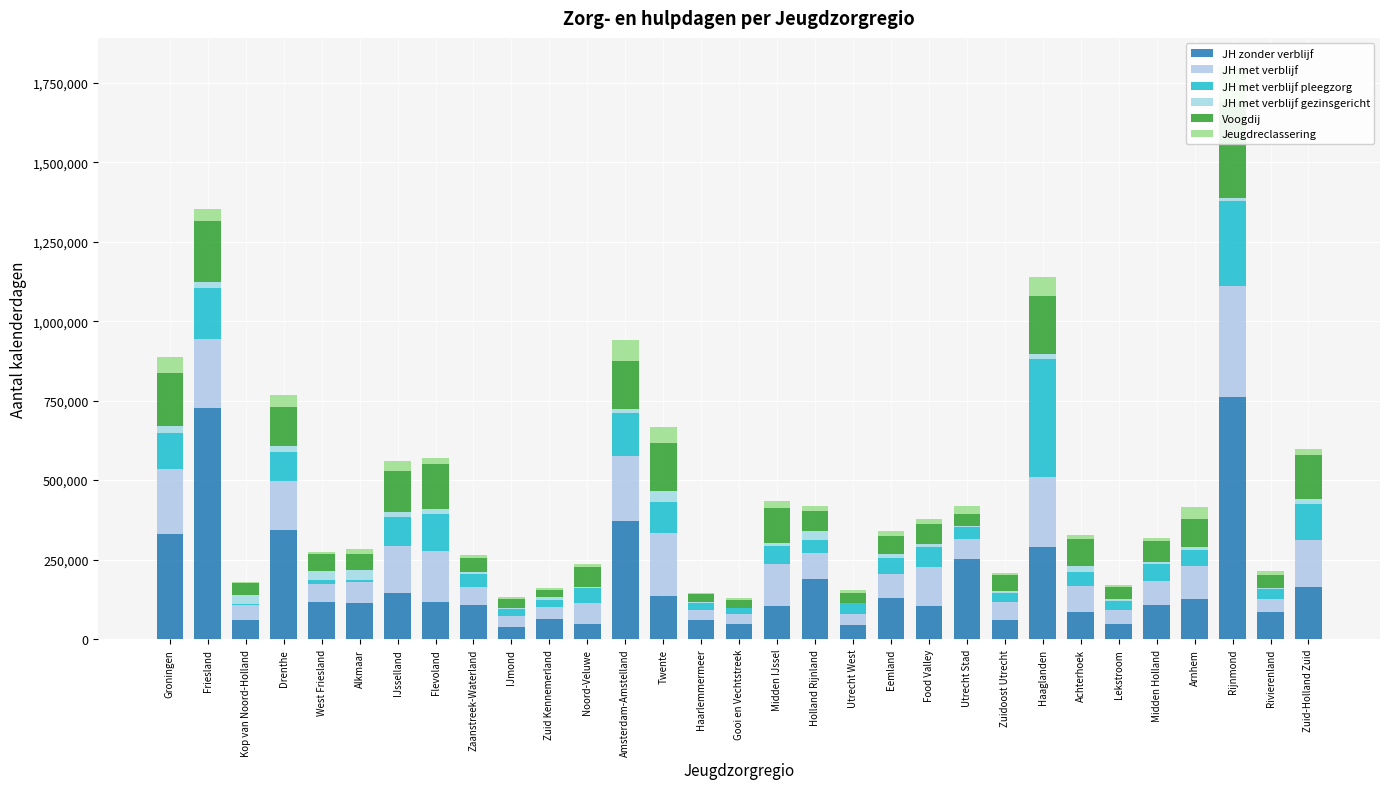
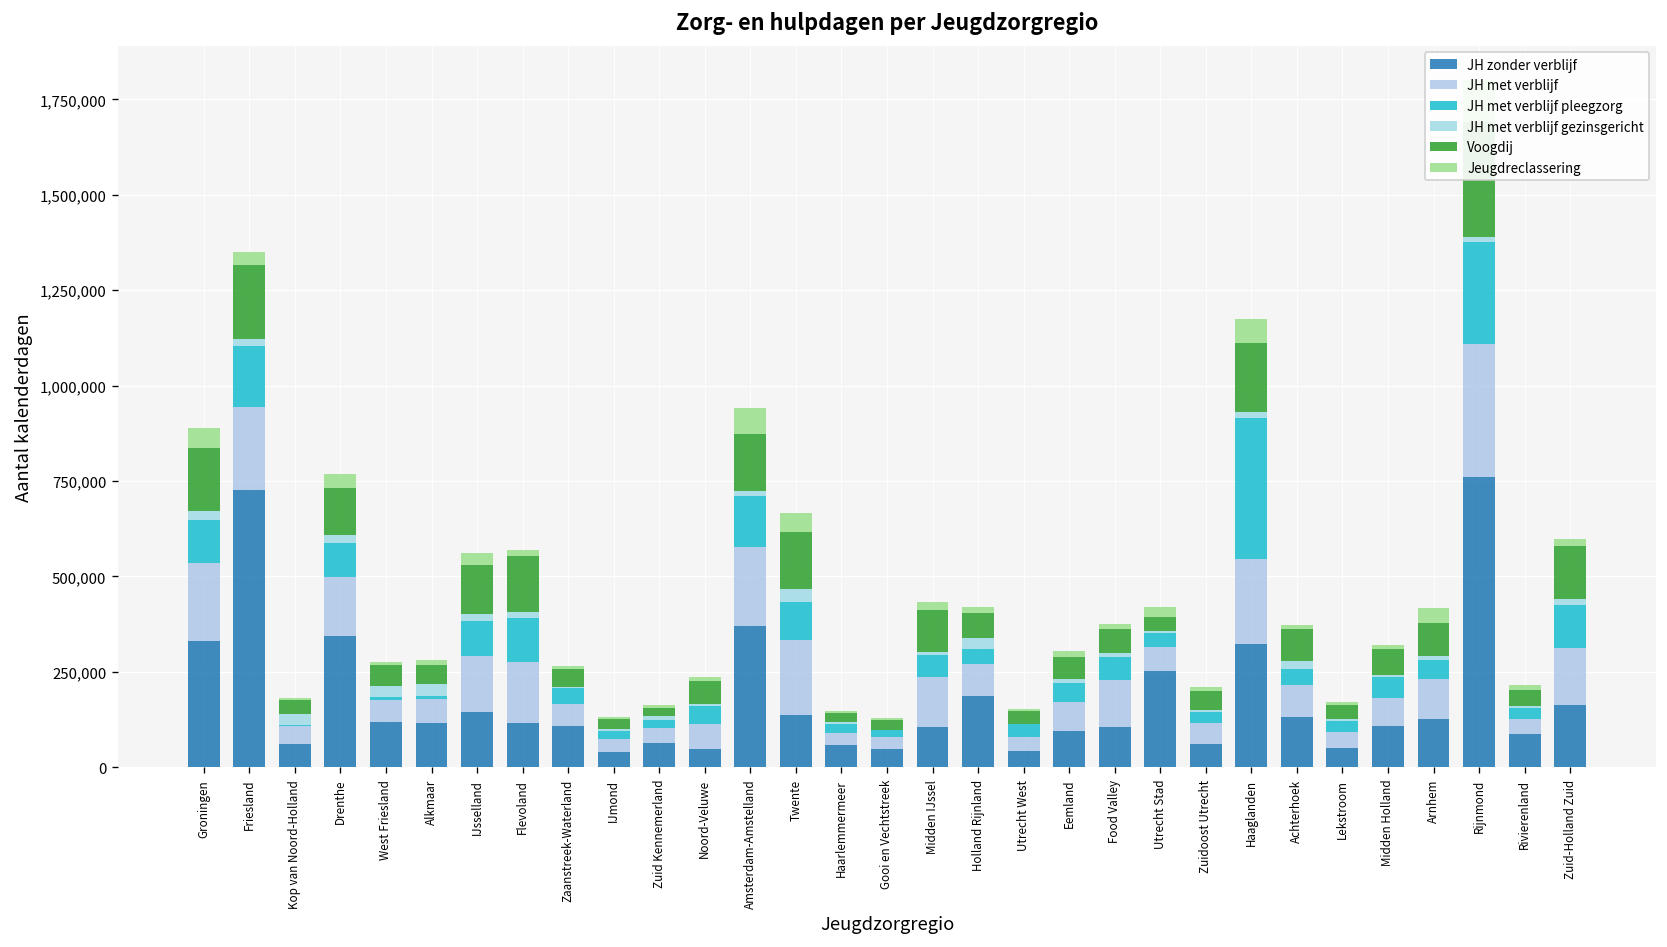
JH zonder verblijf, Eemland: 130,000 -> 90,000
JH zonder verblijf, Haaglanden: 290,000 -> 320,000
JH zonder verblijf, Achterhoek: 80,000 -> 130,000
